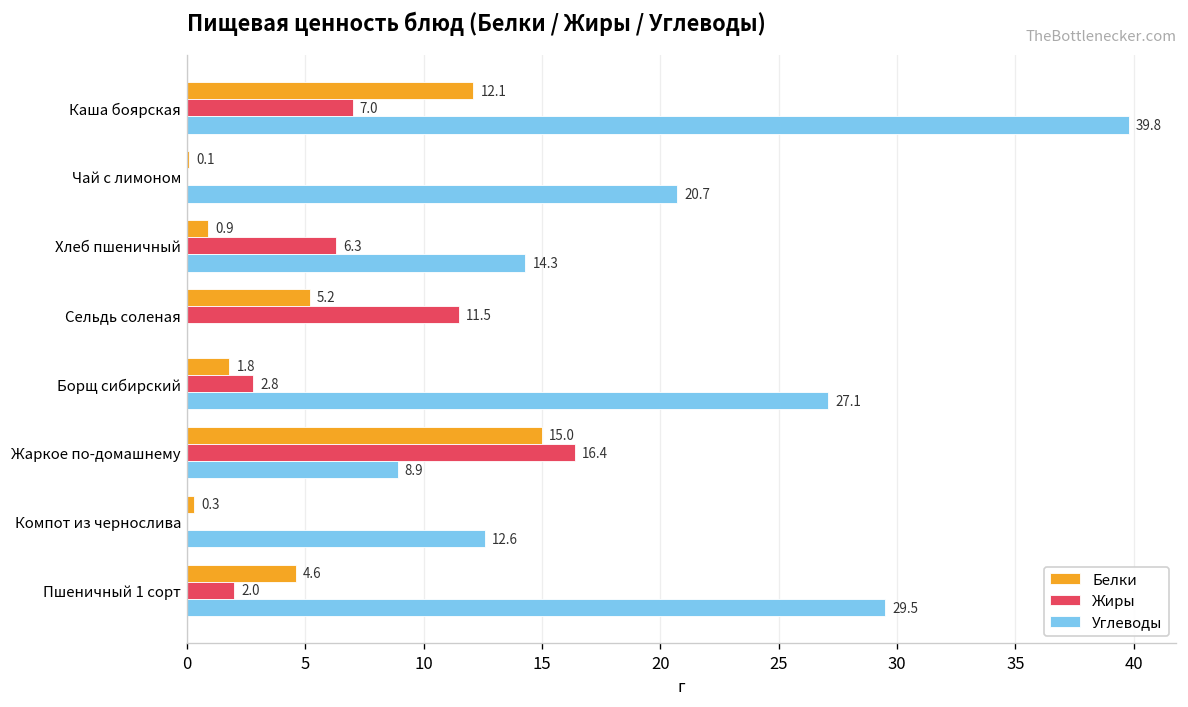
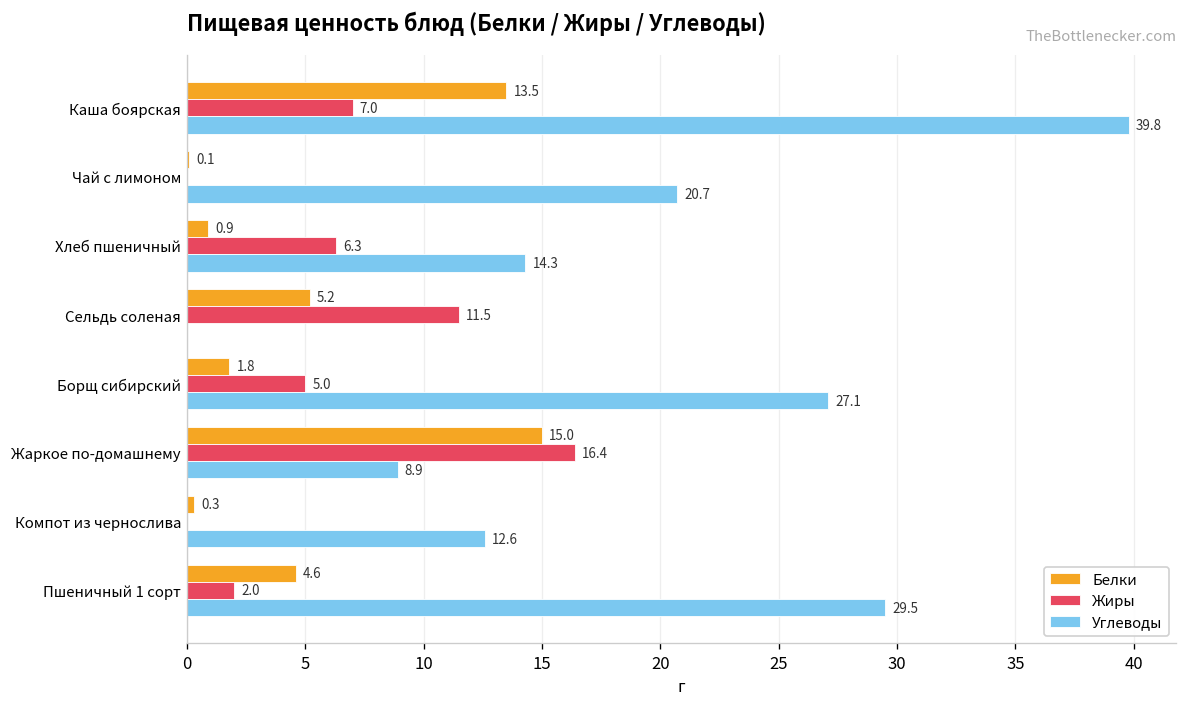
Белки, Каша боярская: 12.1 -> 13.5
Жиры, Борщ сибирский: 2.8 -> 5.0
